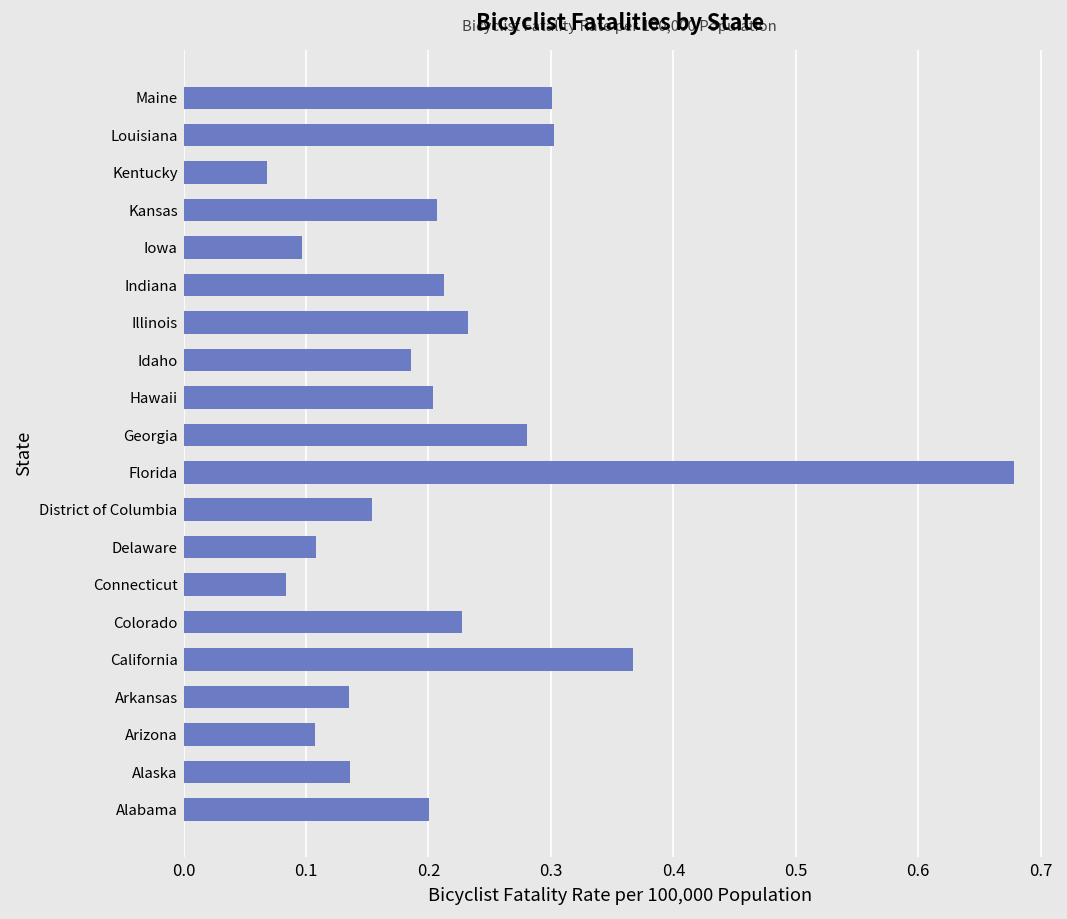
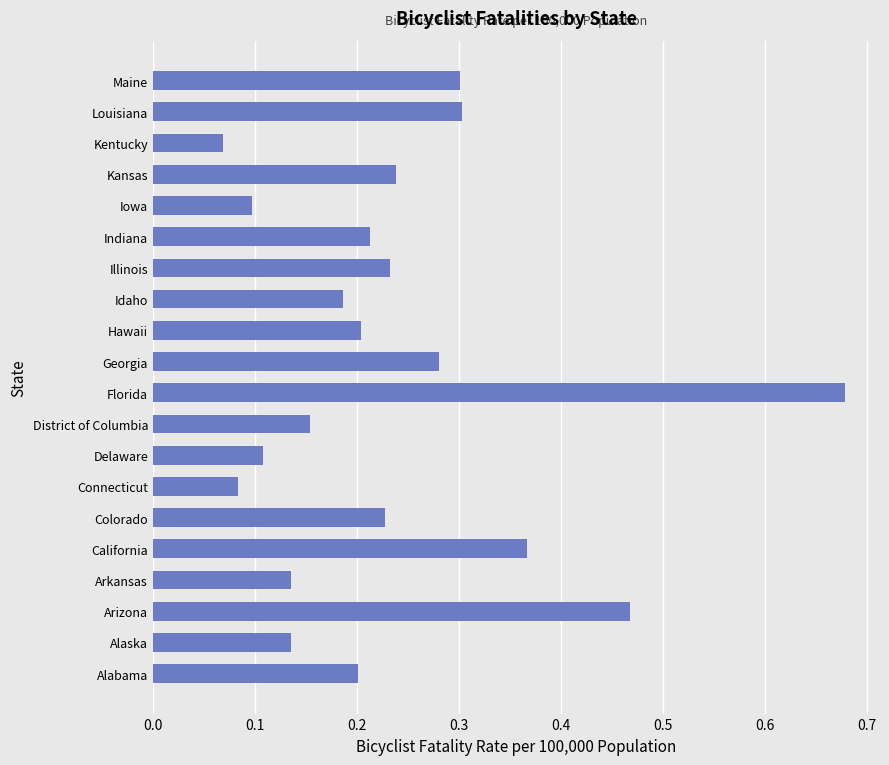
Kansas: 0.207 -> 0.238
Arizona: 0.107 -> 0.467
